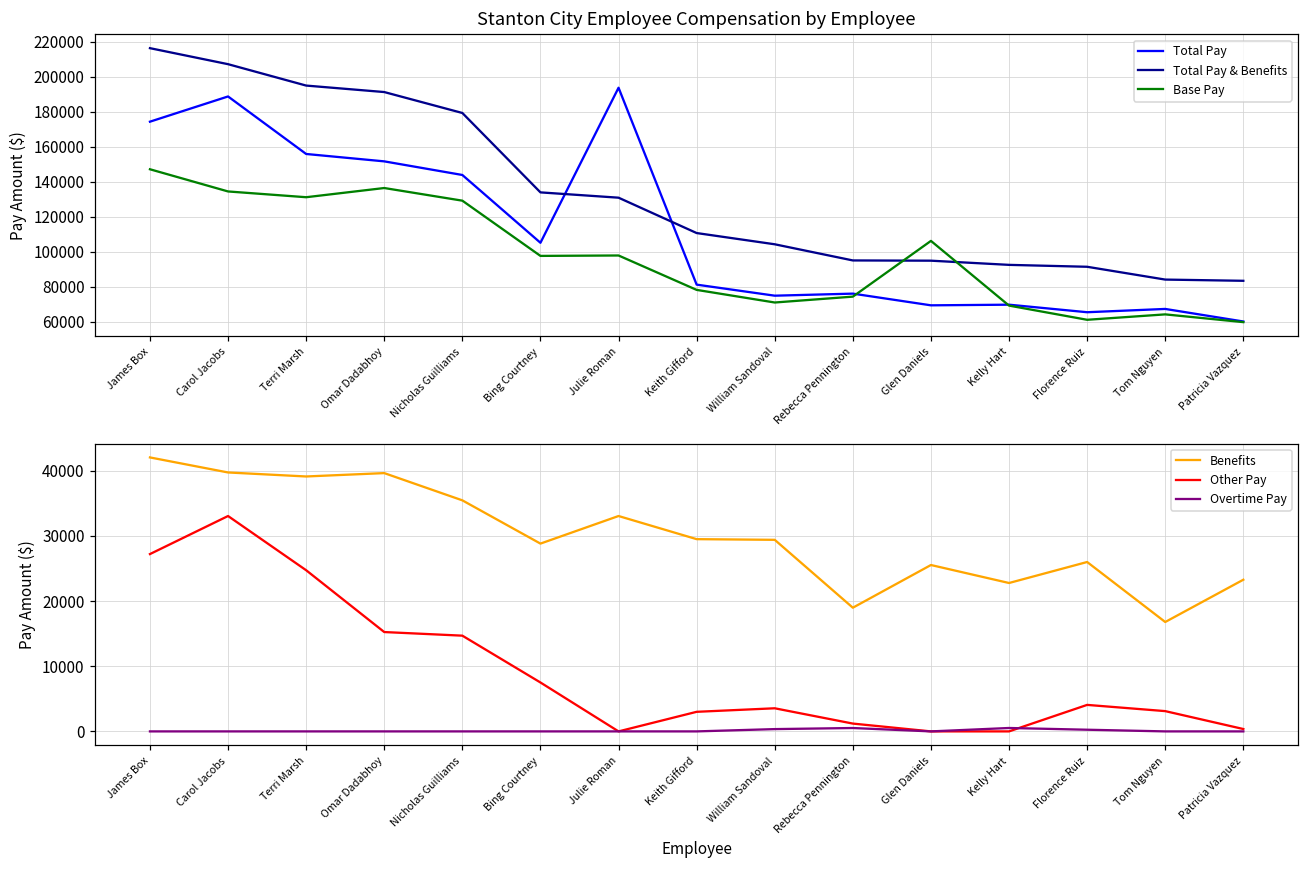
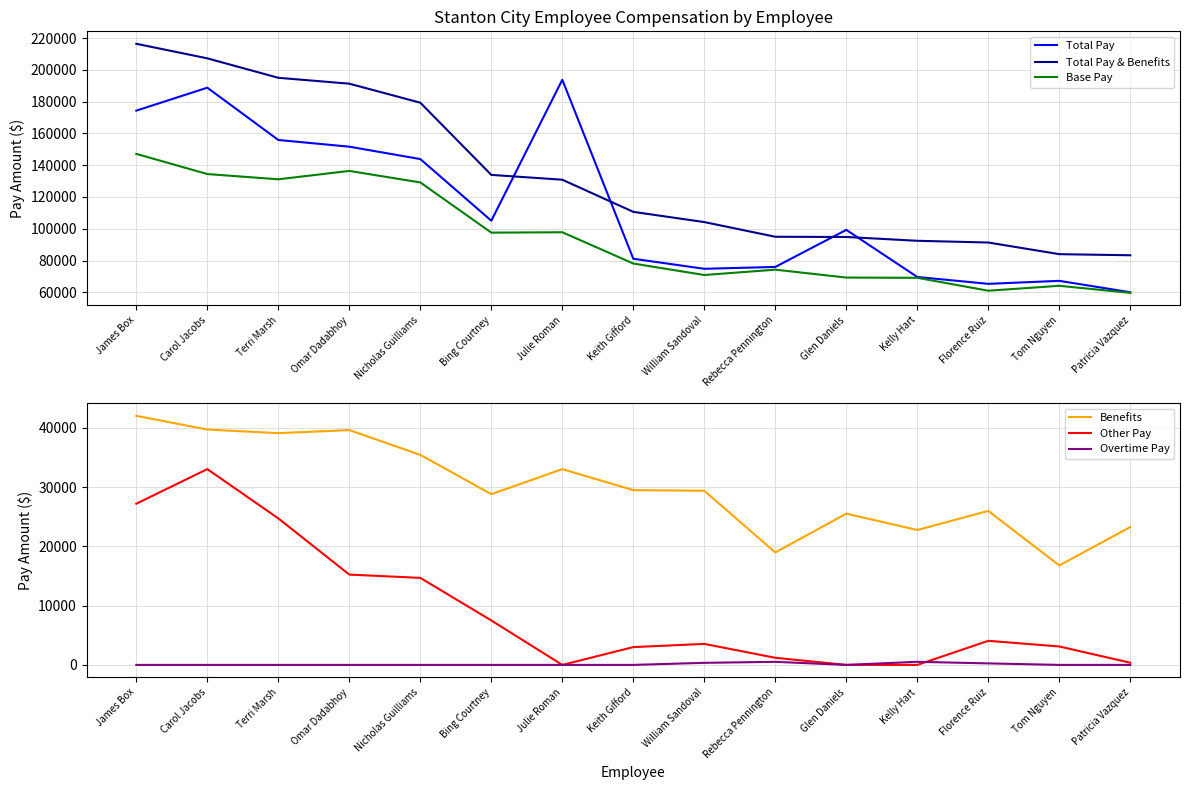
Stanton City Employee Compensation by Employee, Total Pay, Glen Daniels: 69000 -> 99000
Stanton City Employee Compensation by Employee, Base Pay, Glen Daniels: 106000 -> 69000
